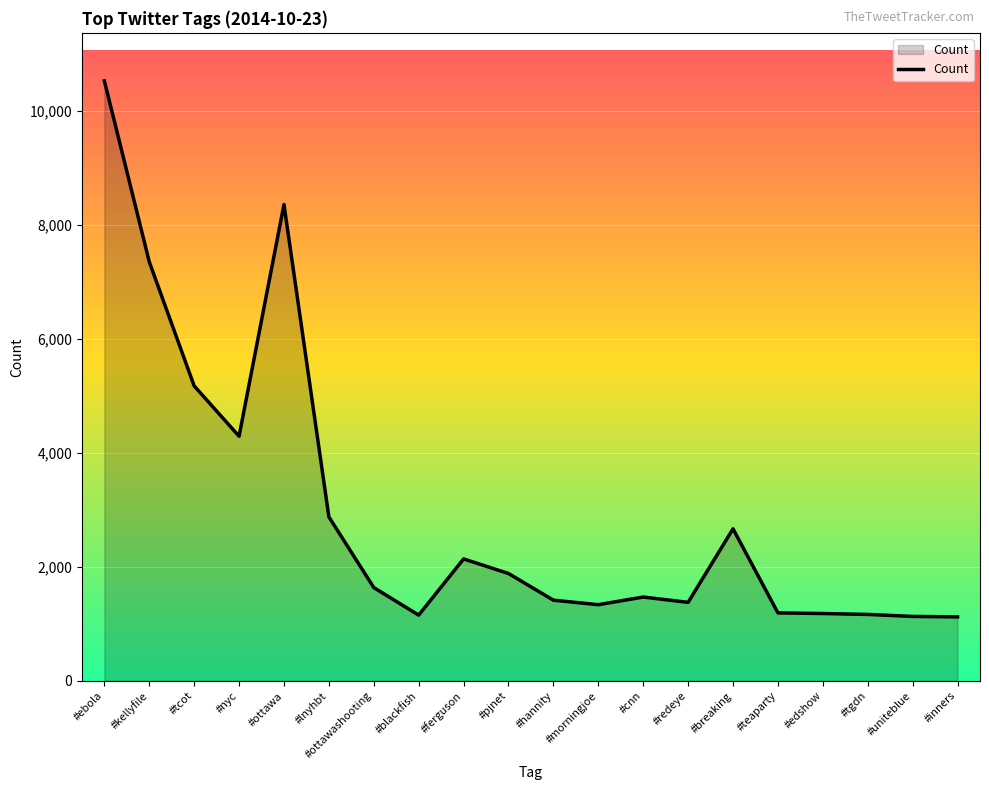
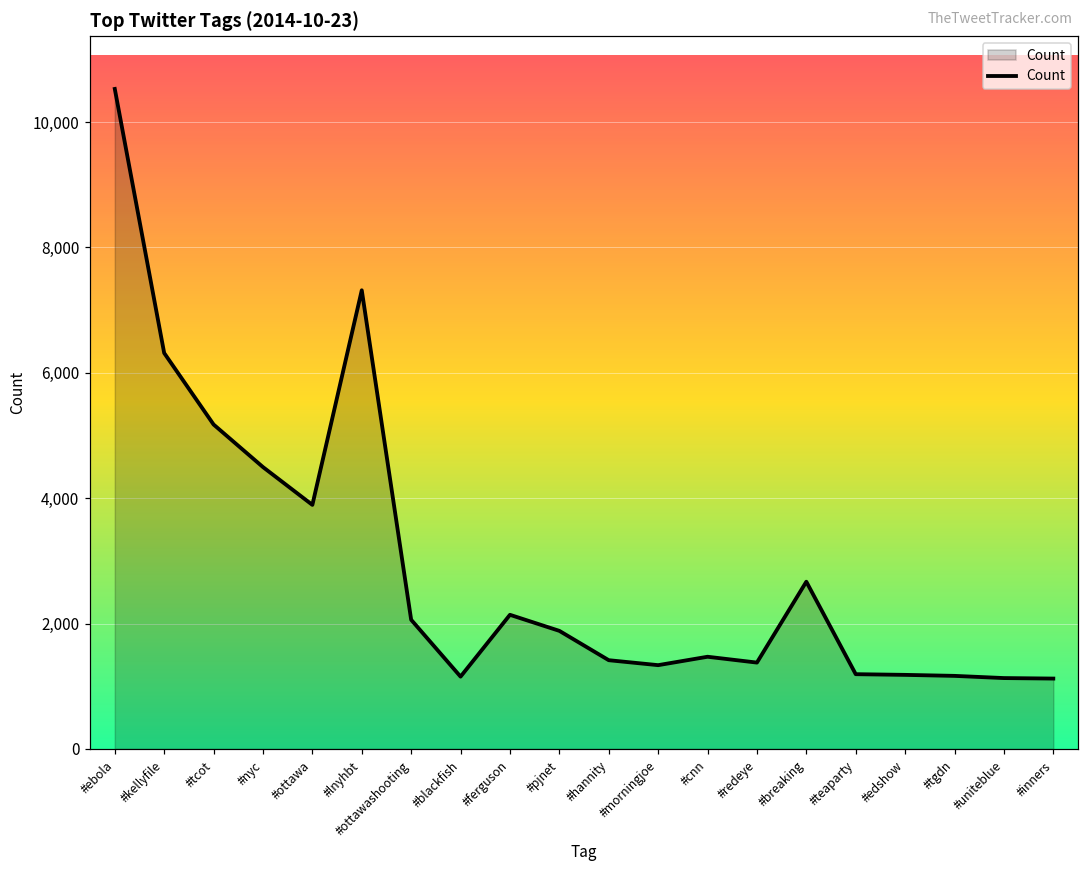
#kellyfile: 7,400 -> 6,300
#nyc: 4,300 -> 4,500
#ottawa: 8,400 -> 3,900
#lnyhbt: 2,900 -> 7,300
#ottawashooting: 1,600 -> 2,100
